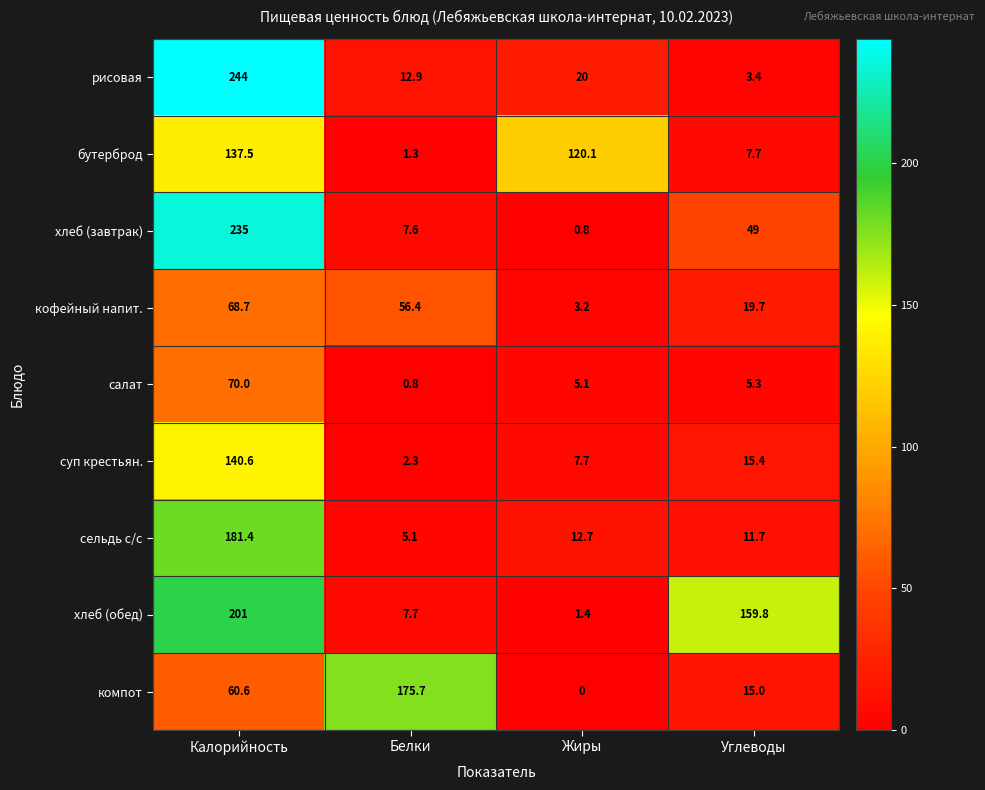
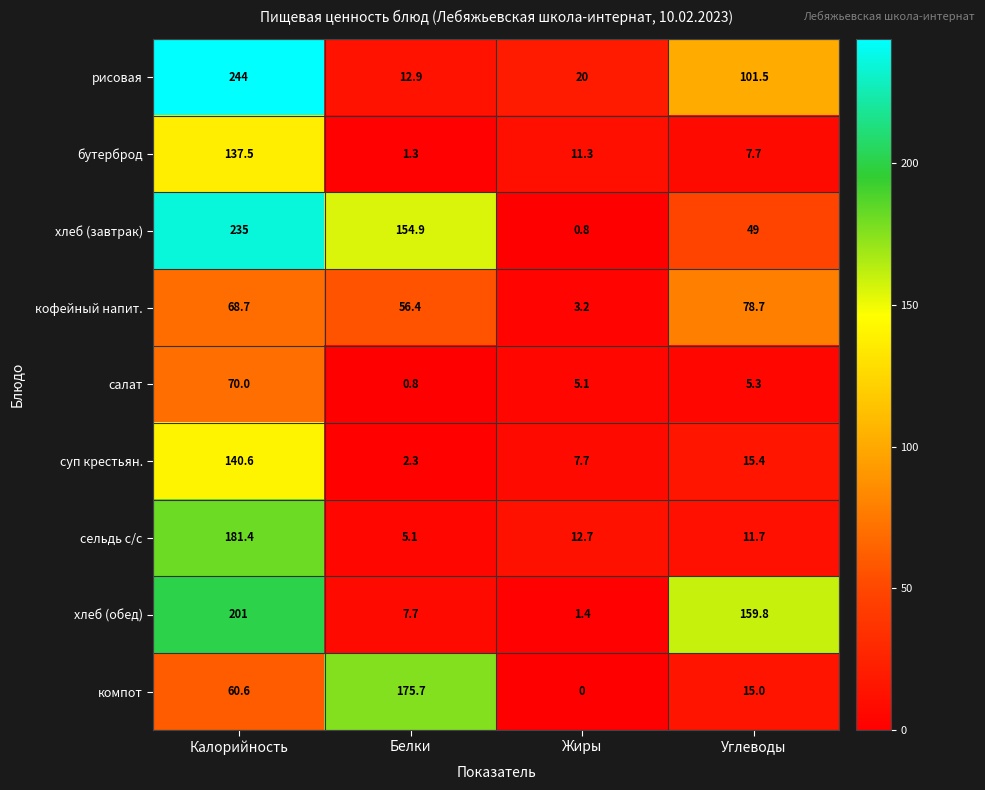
рисовая, Углеводы: 3.4 -> 101.5
бутерброд, Жиры: 120.1 -> 11.3
хлеб (завтрак), Белки: 7.6 -> 154.9
кофейный напит., Углеводы: 19.7 -> 78.7
